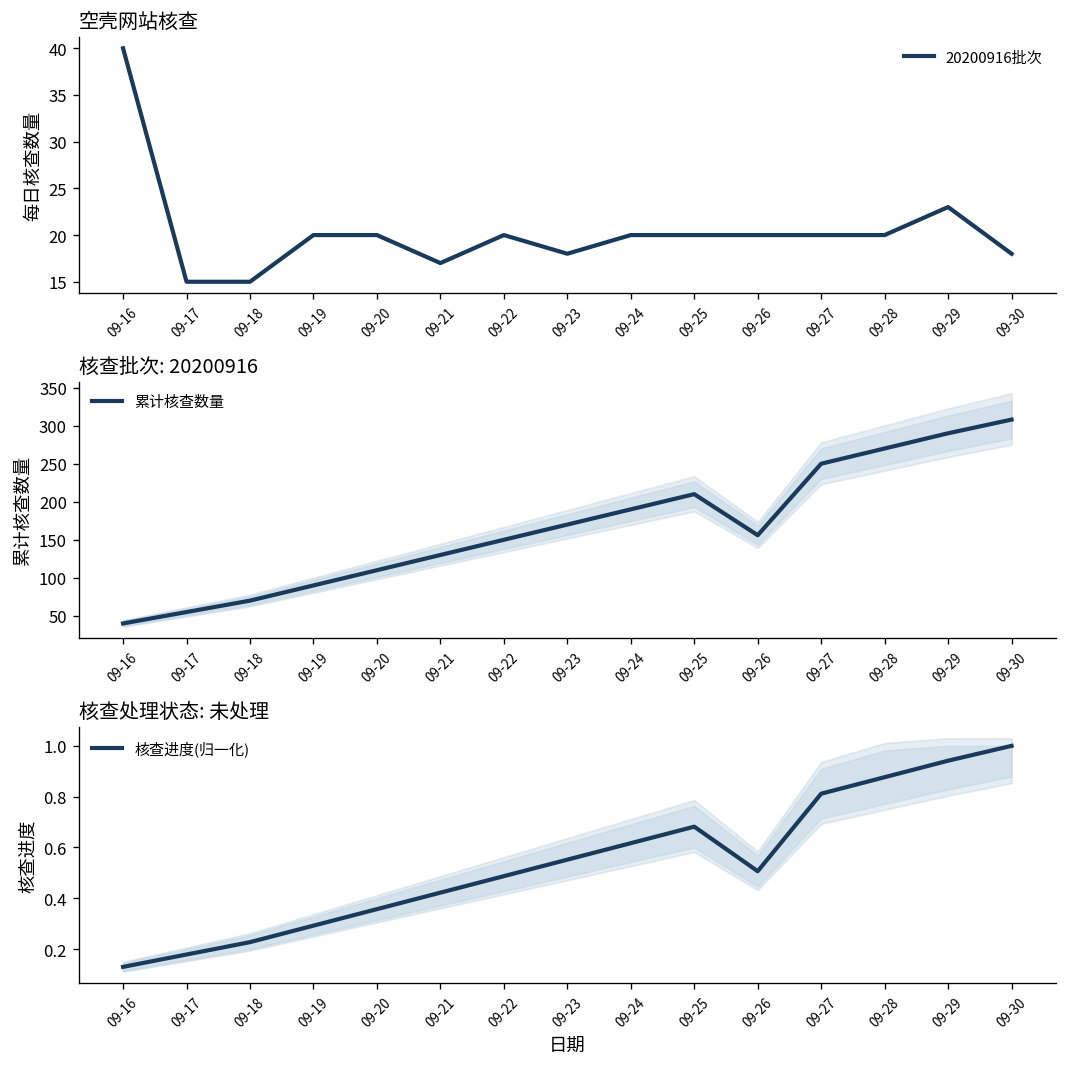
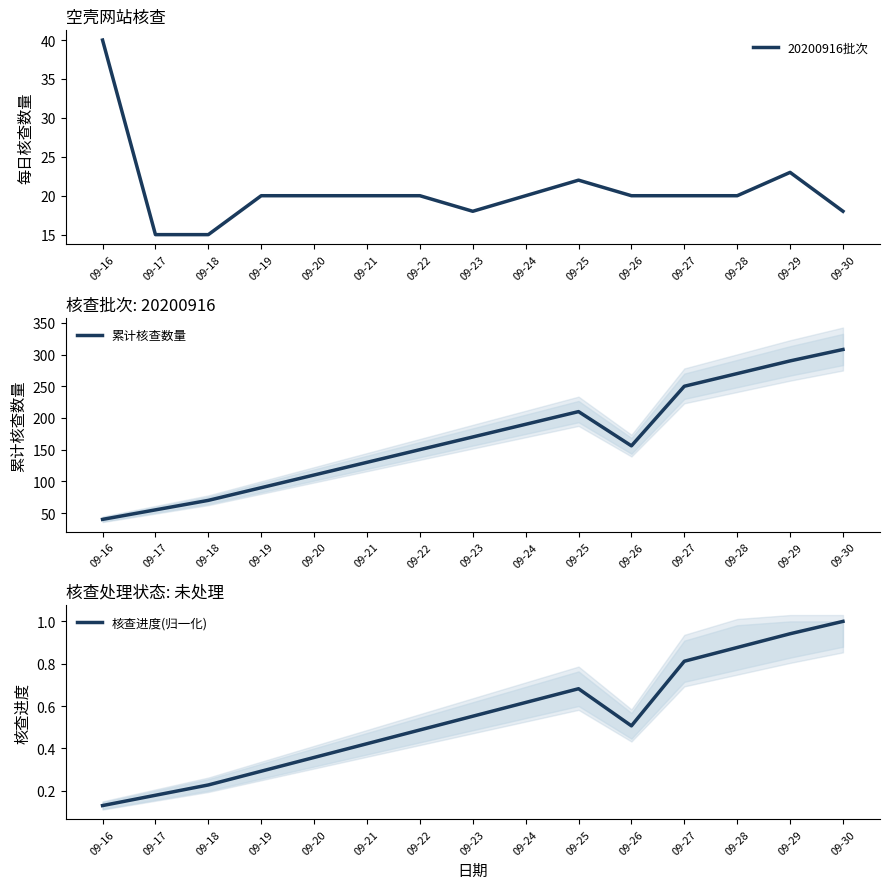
空壳网站核查, 09-21: 17 -> 20
空壳网站核查, 09-25: 20 -> 22
